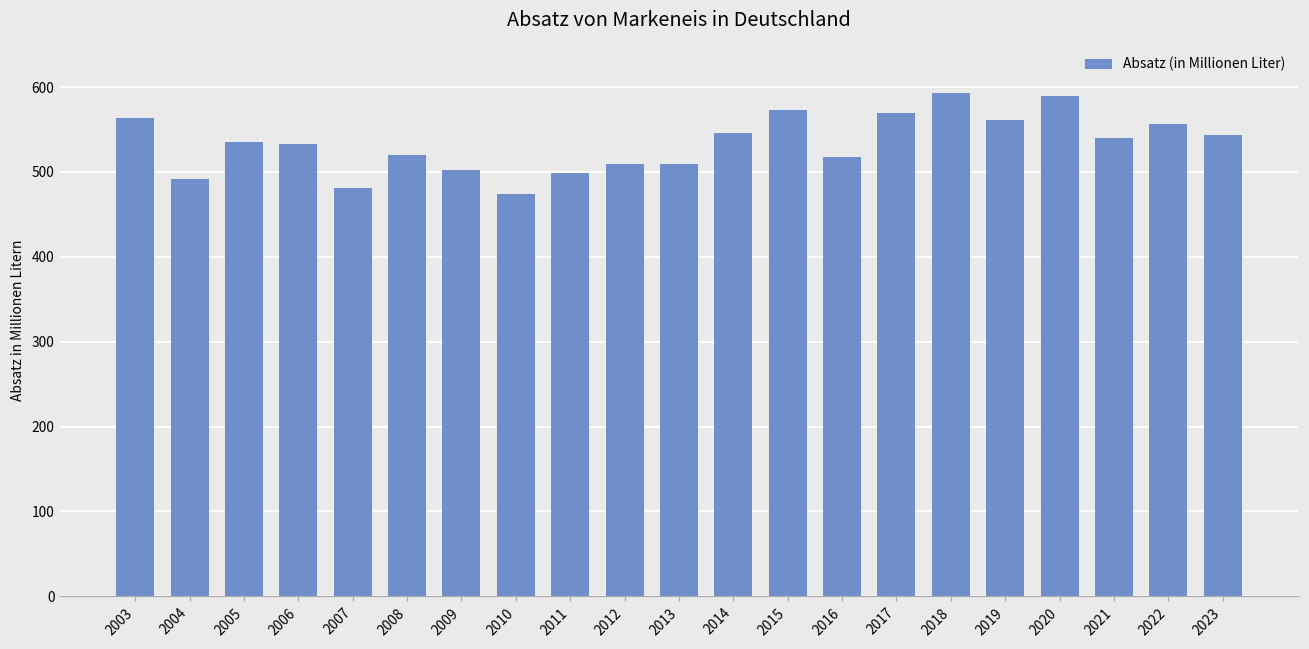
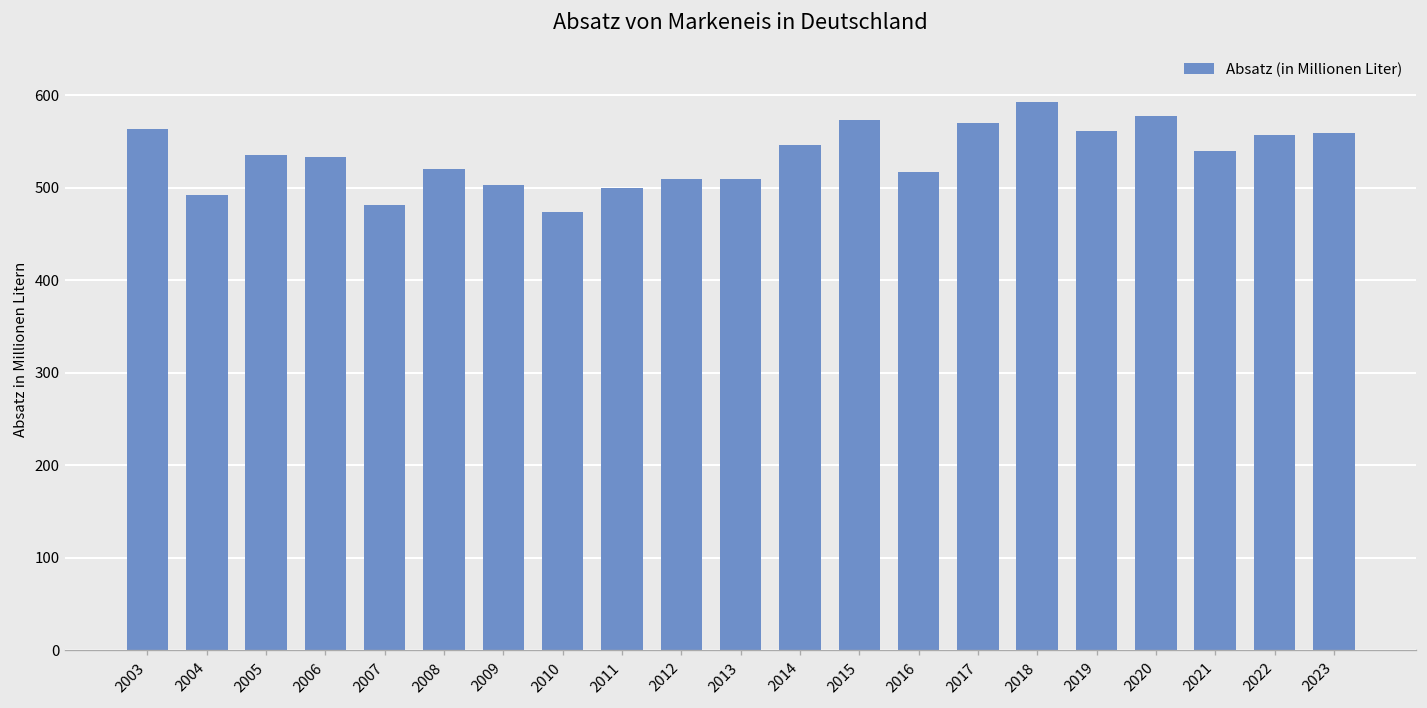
2020: 590 -> 580
2023: 540 -> 560
